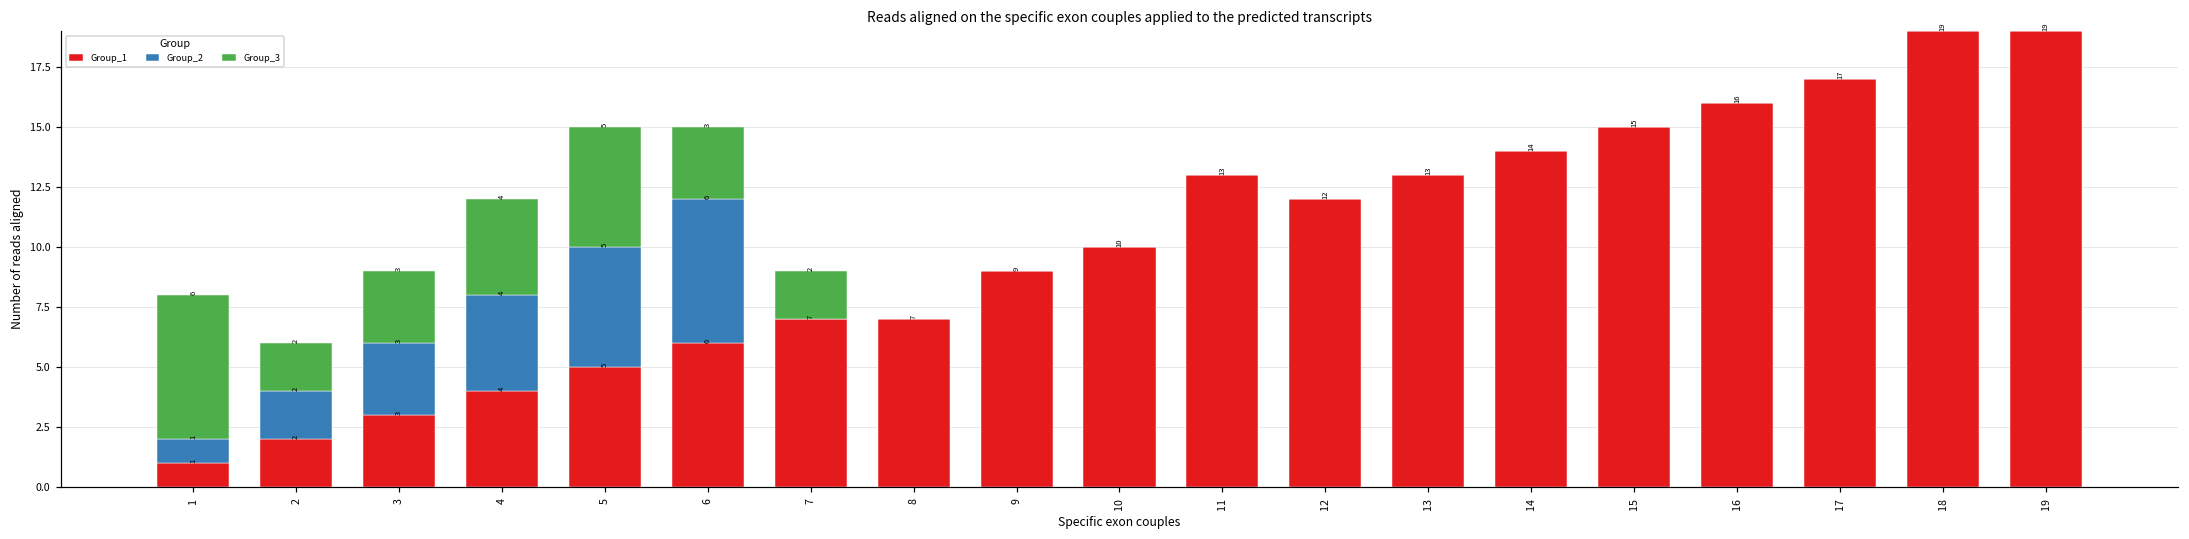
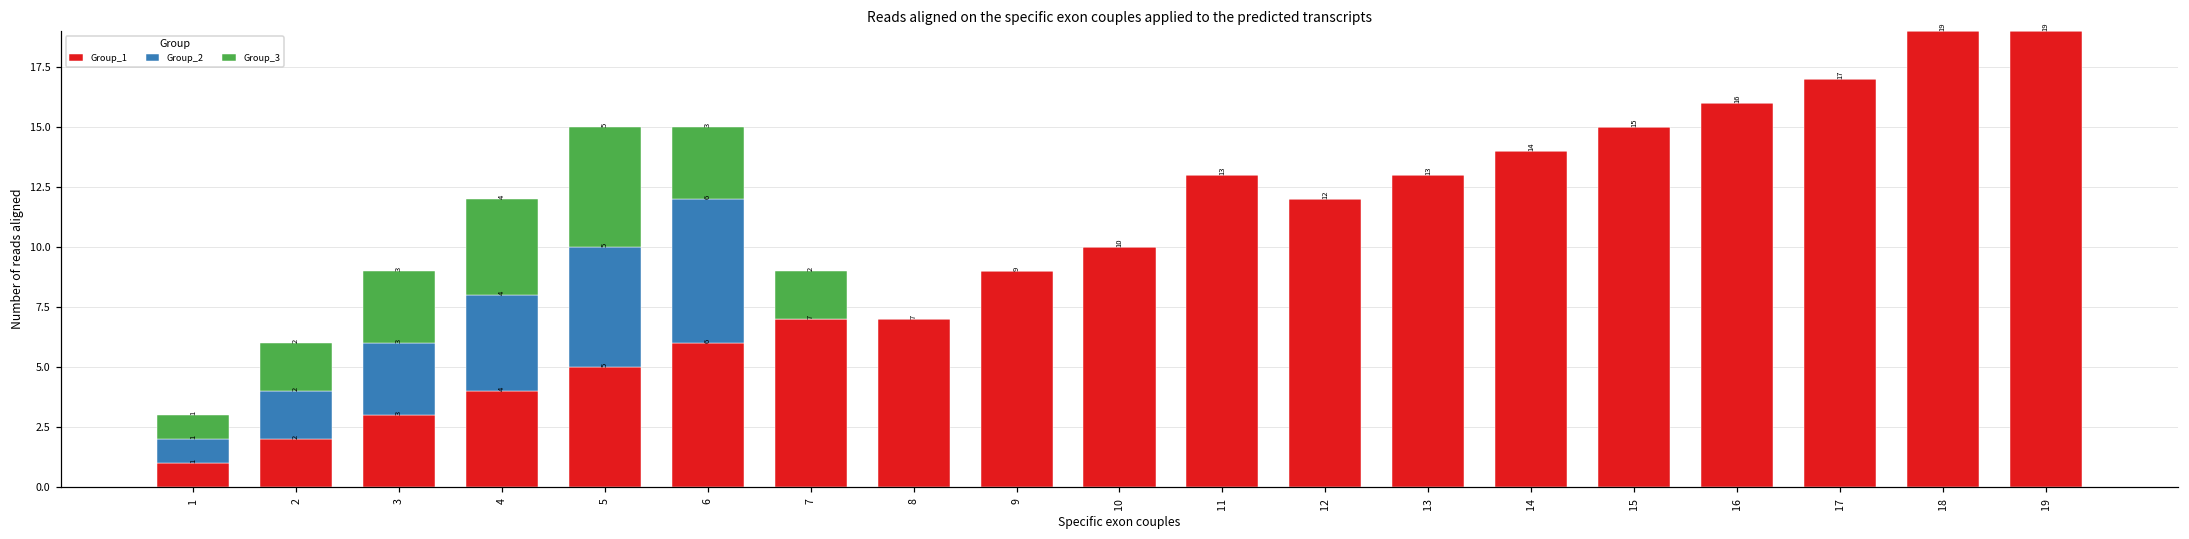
Group_3, 1: 6 -> 1
